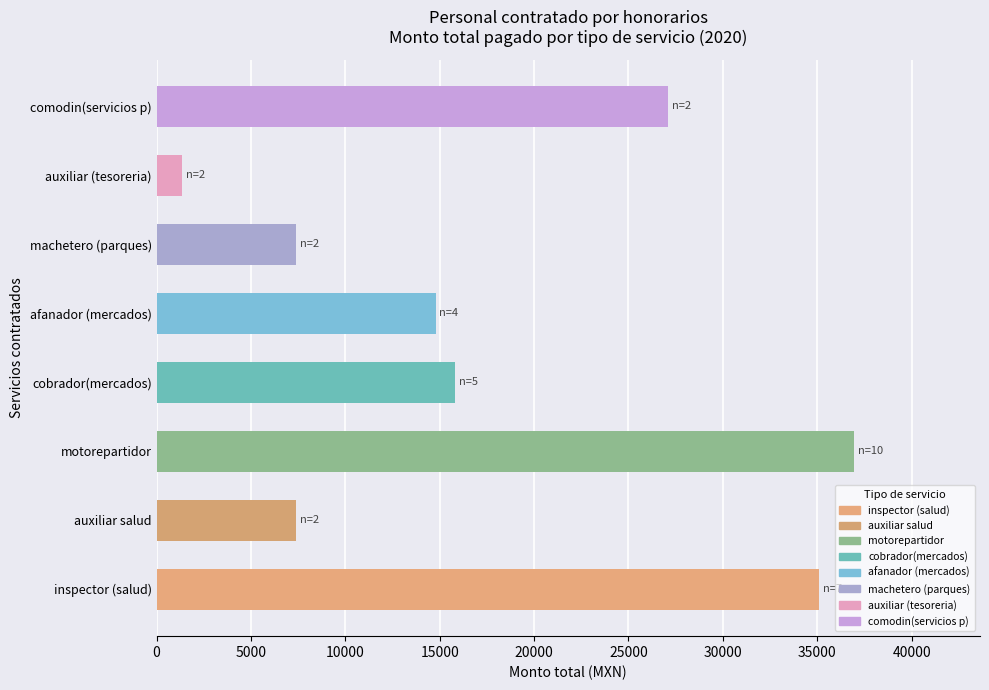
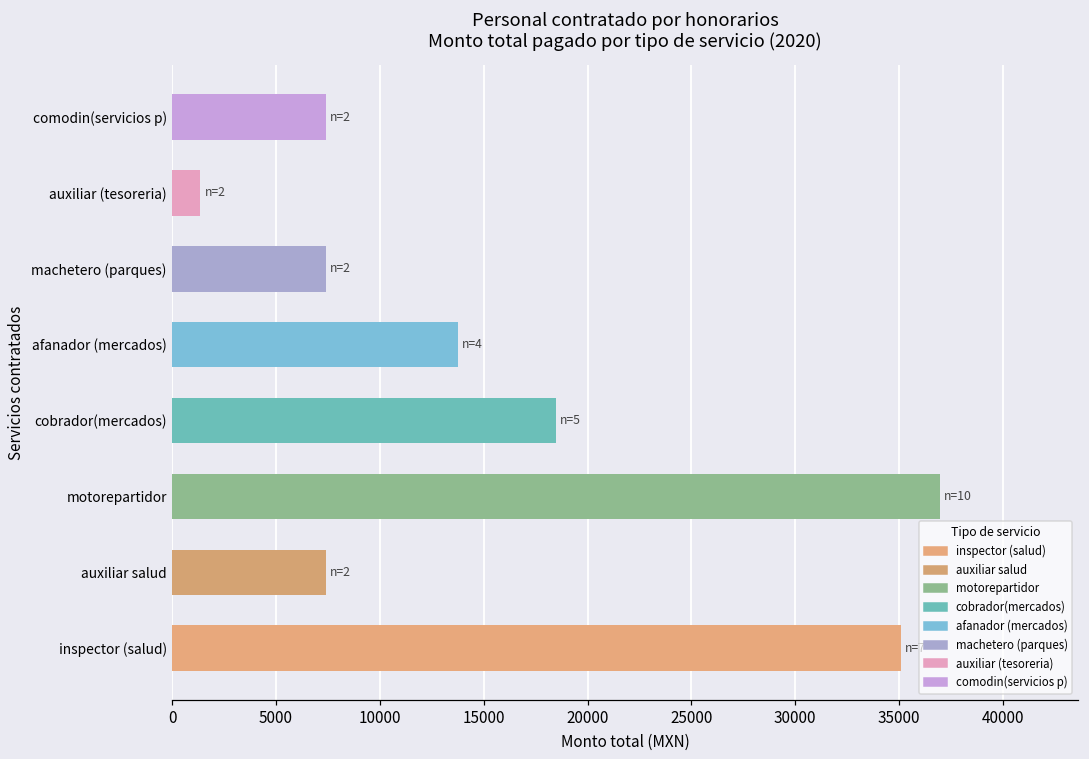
comodin(servicios p): 27100 -> 7400
afanador (mercados): 14800 -> 13800
cobrador(mercados): 15800 -> 18500
